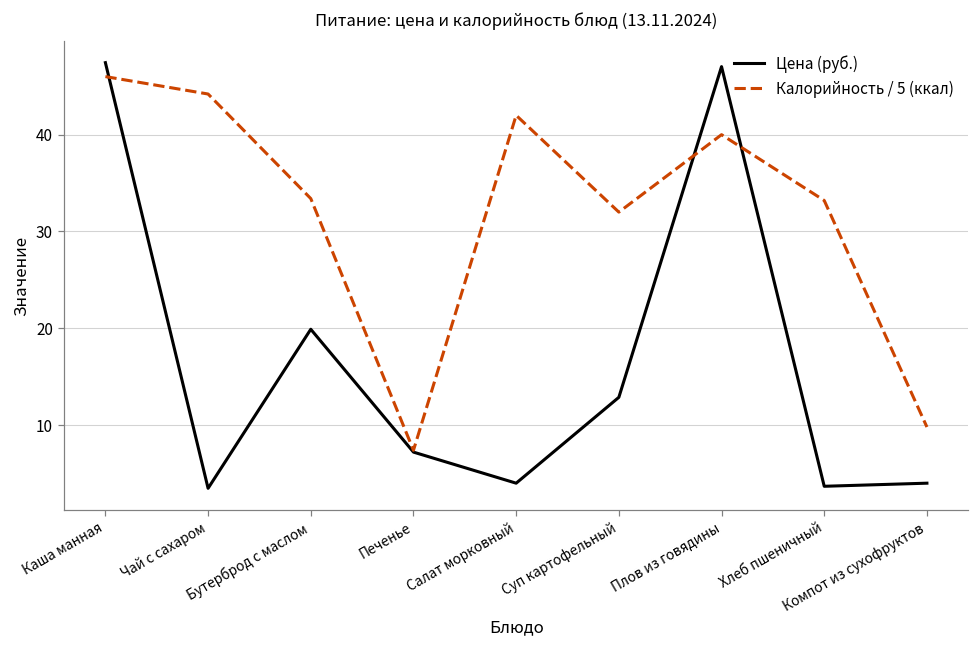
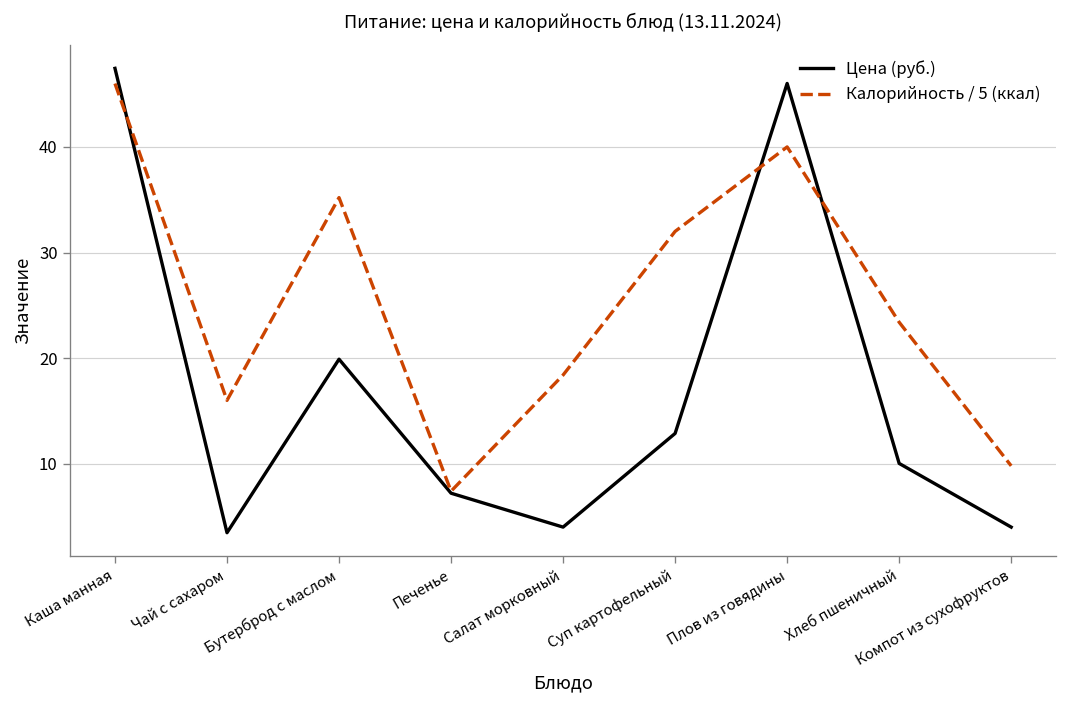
Калорийность / 5 (ккал), Чай с сахаром: 44 -> 16
Калорийность / 5 (ккал), Бутерброд с маслом: 33 -> 35
Калорийность / 5 (ккал), Салат морковный: 42 -> 18
Цена (руб.), Плов из говядины: 47 -> 46
Цена (руб.), Хлеб пшеничный: 4 -> 10
Калорийность / 5 (ккал), Хлеб пшеничный: 33 -> 23
